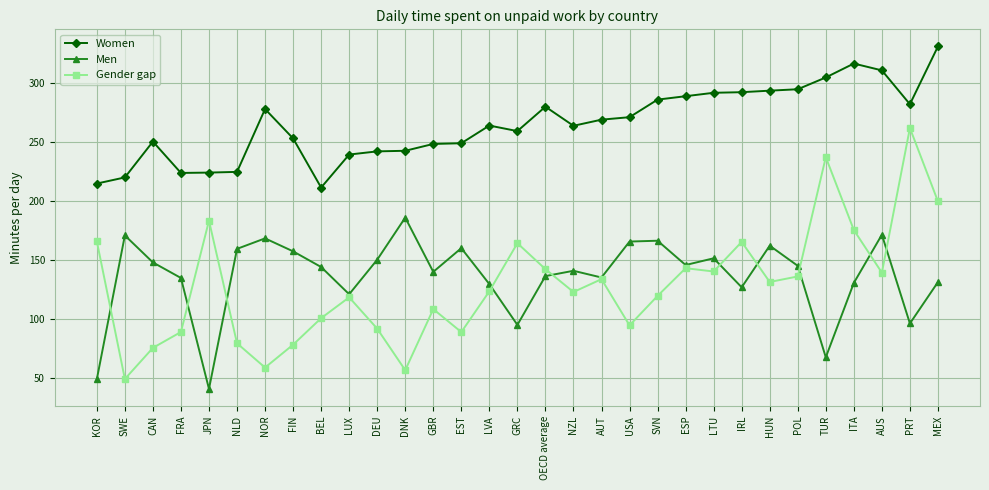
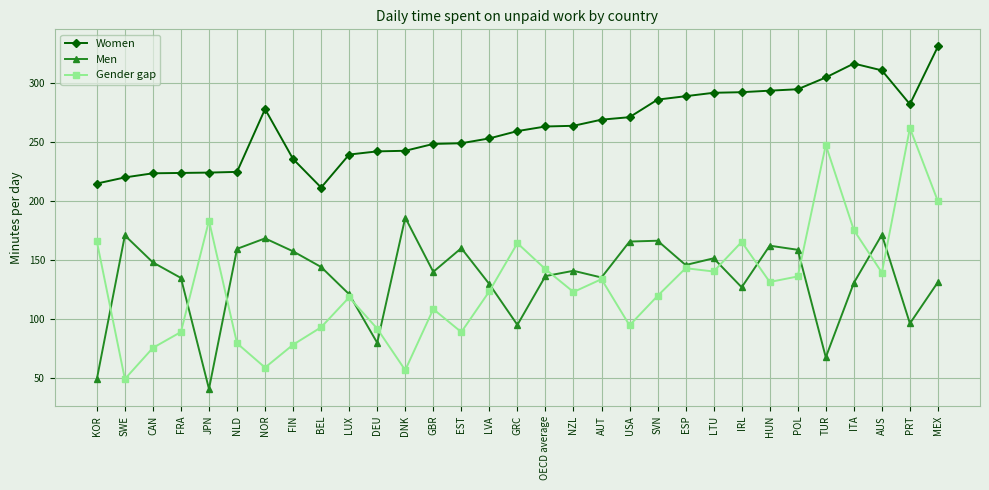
Women, CAN: 251 -> 224
Women, FIN: 253 -> 236
Gender gap, BEL: 101 -> 93
Men, DEU: 150 -> 80
Women, LVA: 264 -> 253
Women, OECD average: 280 -> 263
Men, POL: 145 -> 159
Gender gap, TUR: 237 -> 248
